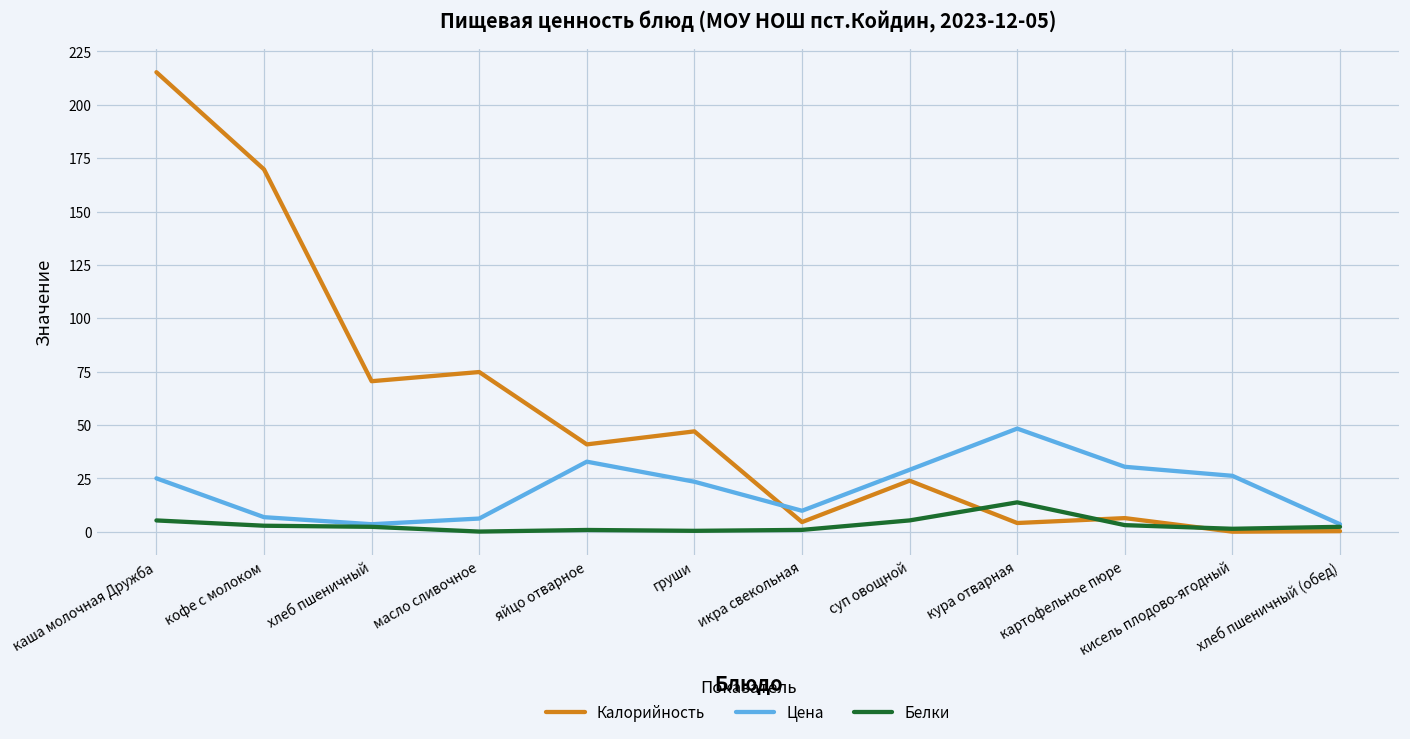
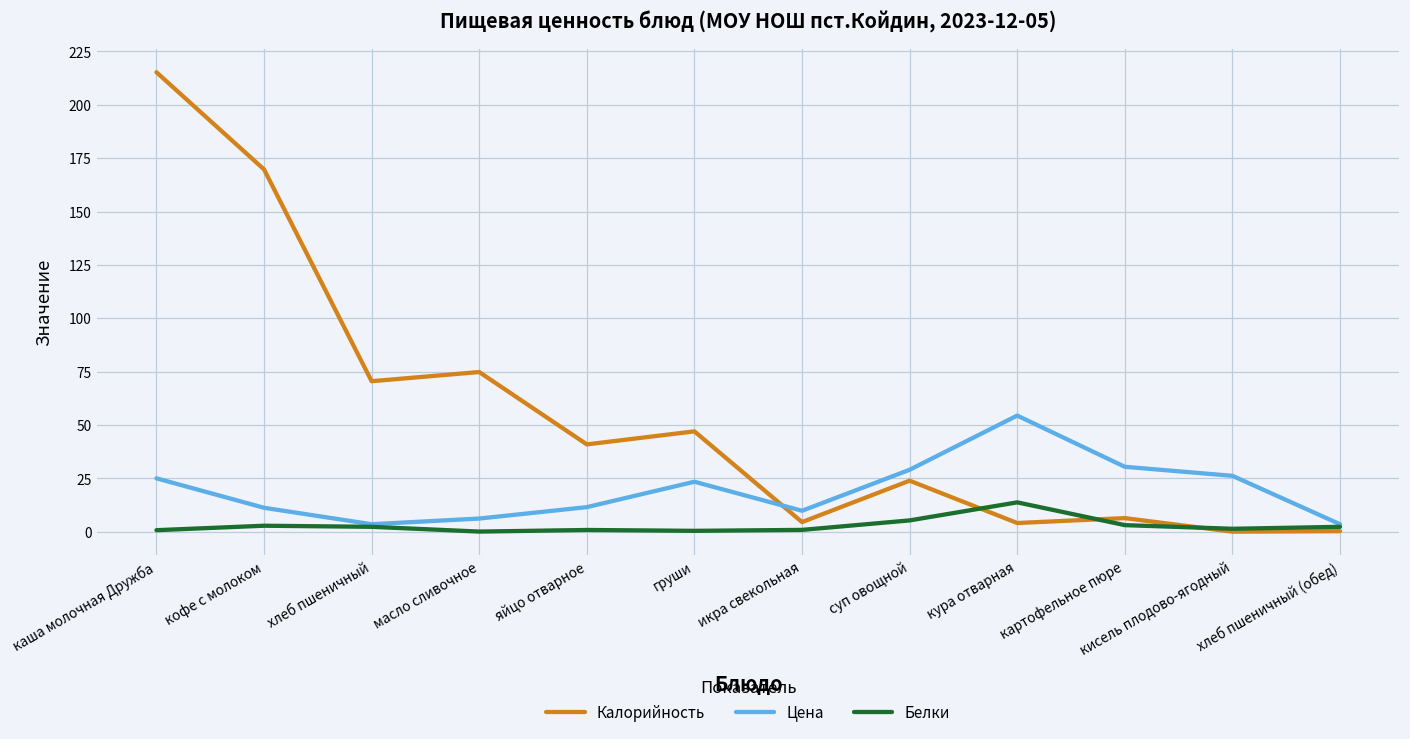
Белки, каша молочная Дружба: 5 -> 1
Цена, кофе с молоком: 7 -> 11
Цена, яйцо отварное: 33 -> 12
Цена, кура отварная: 48 -> 54
